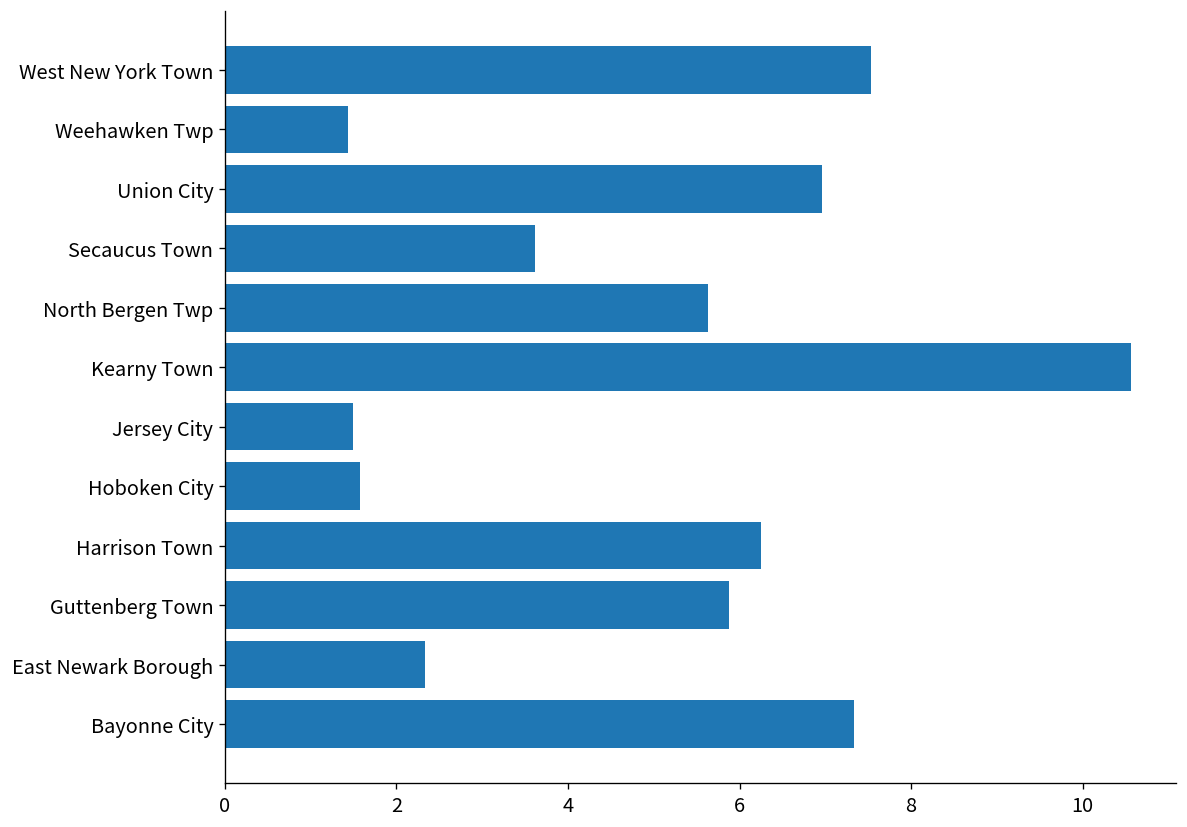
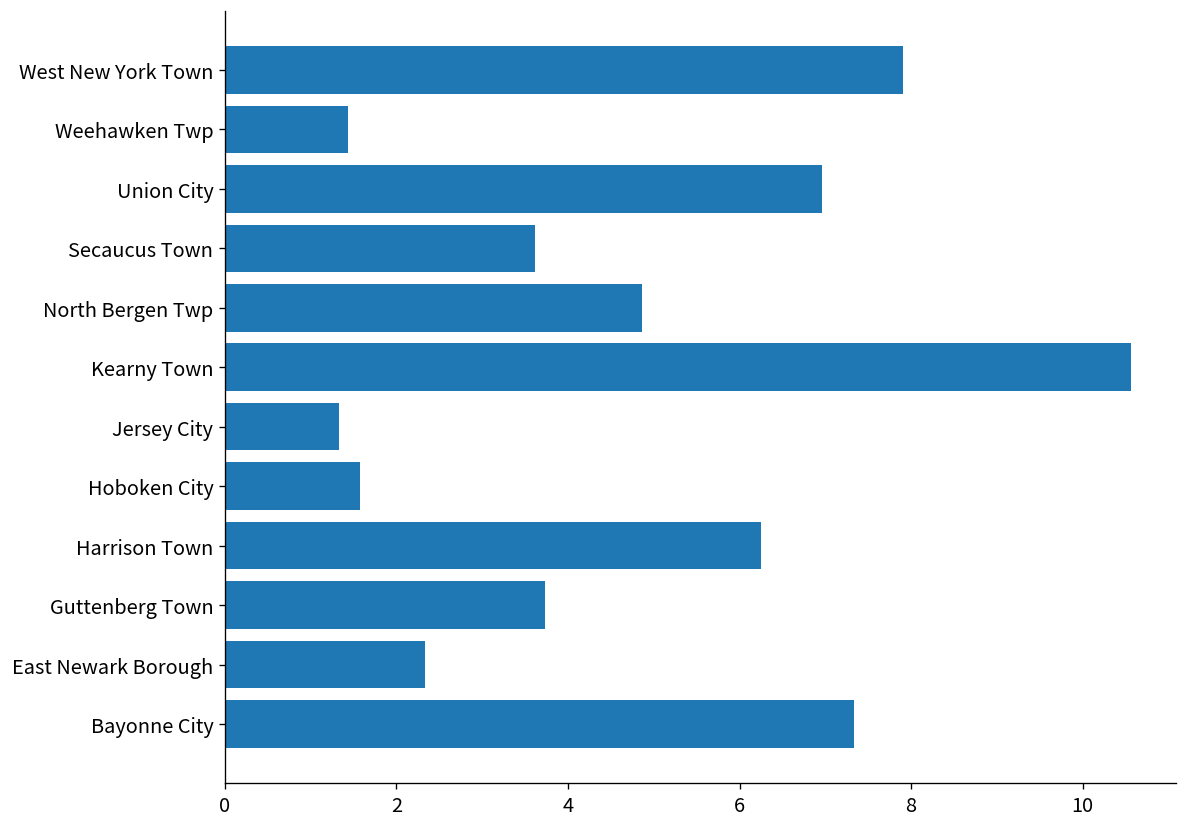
West New York Town: 7.5 -> 7.9
North Bergen Twp: 5.6 -> 4.9
Jersey City: 1.5 -> 1.3
Guttenberg Town: 5.9 -> 3.7
